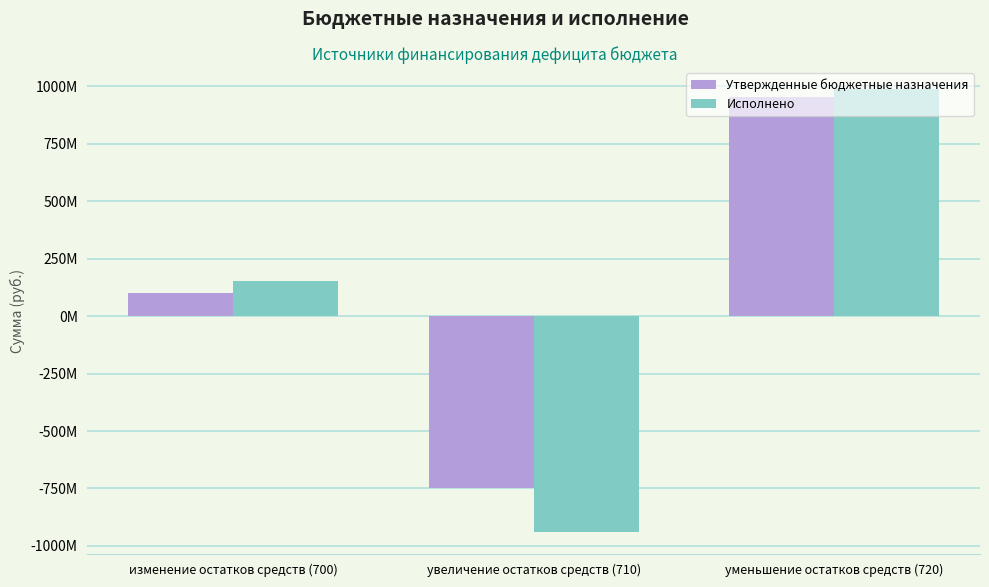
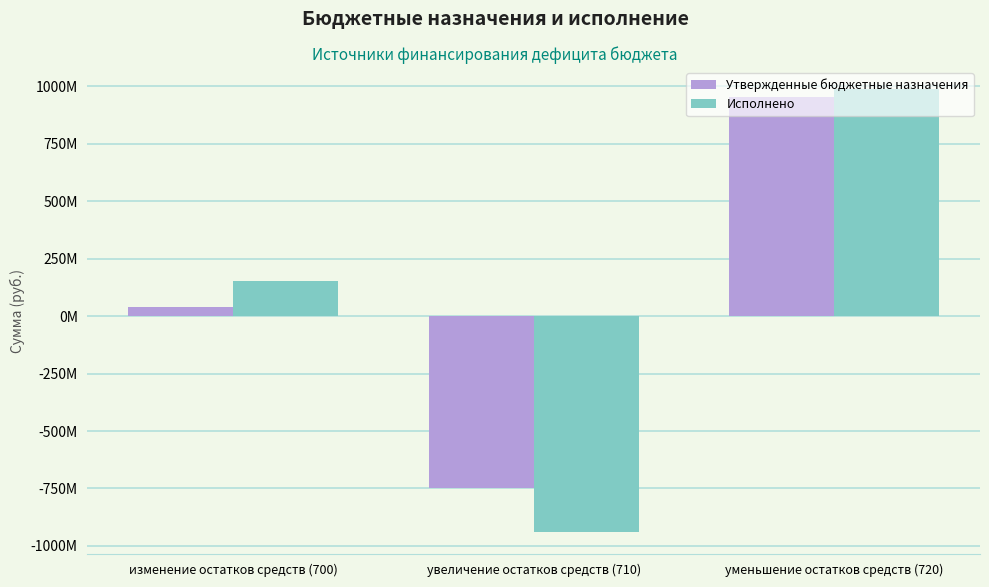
Утвержденные бюджетные назначения, изменение остатков средств (700): 100М -> 40М
